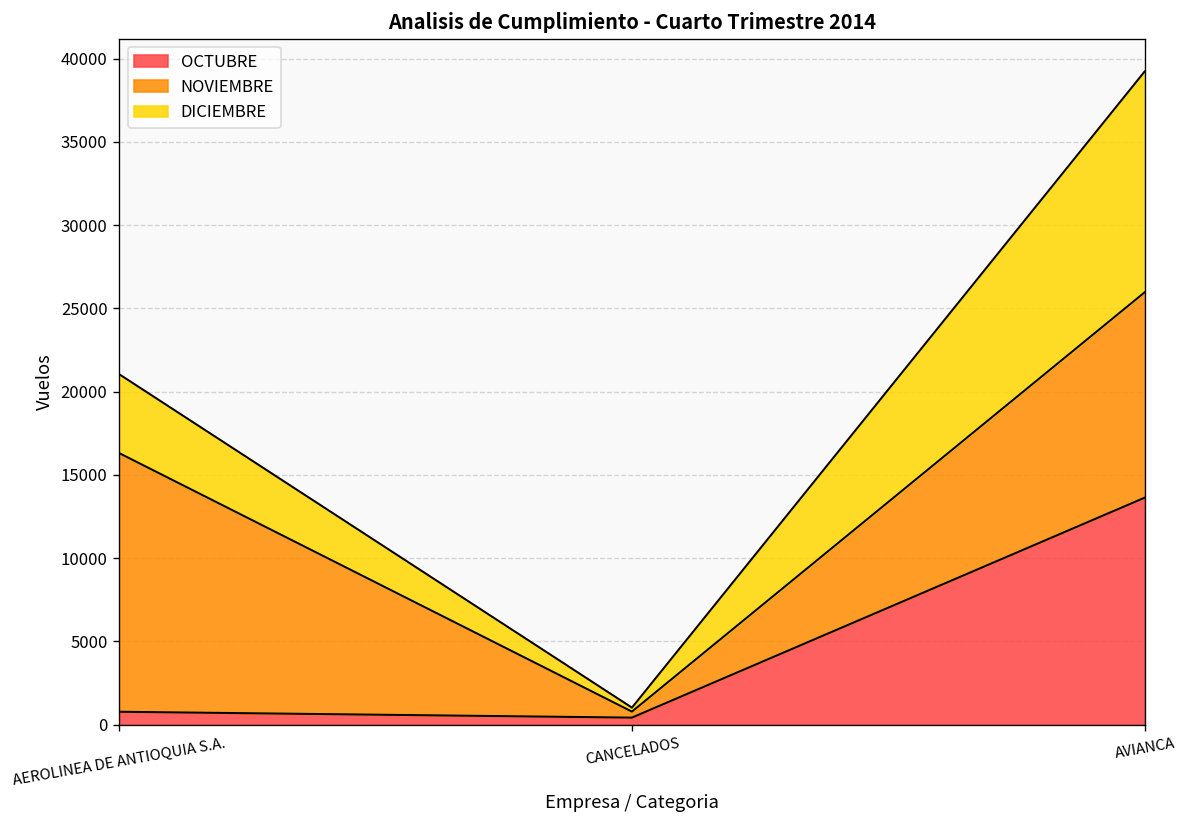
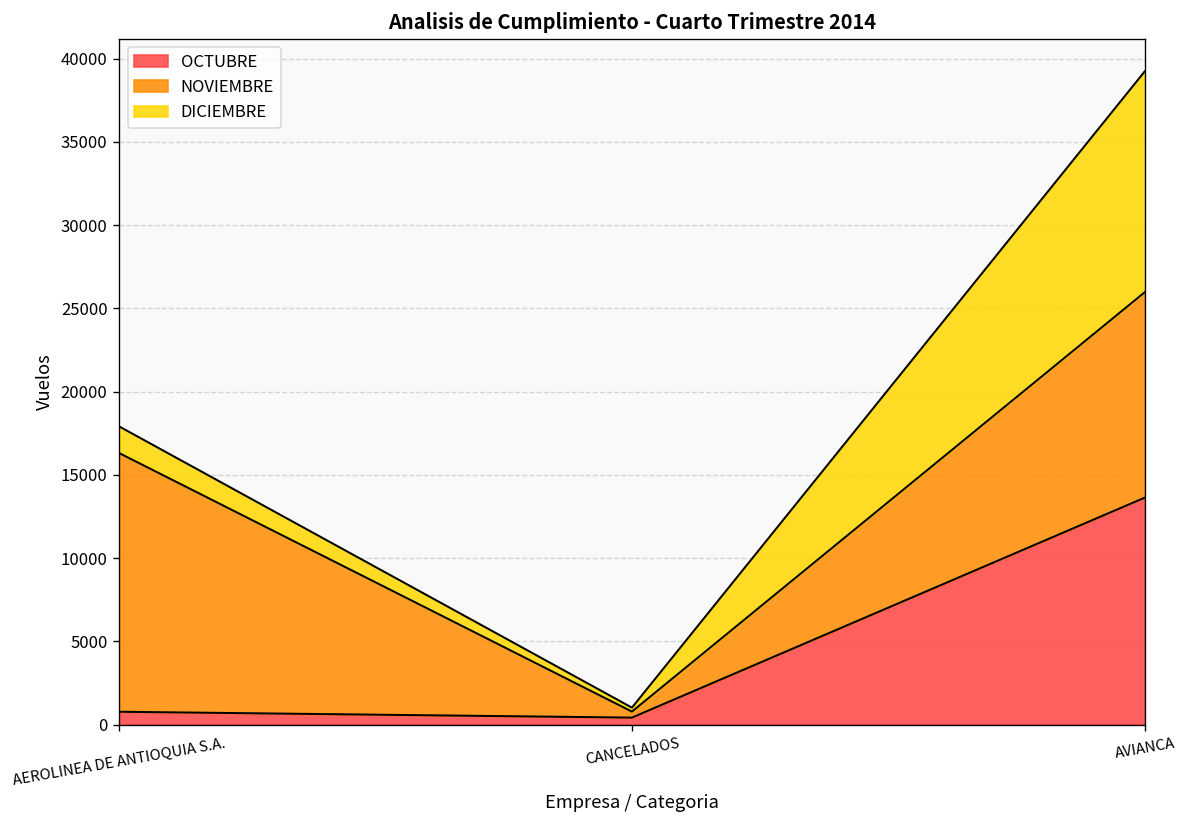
DICIEMBRE, AEROLINEA DE ANTIOQUIA S.A.: 4700 -> 1600
